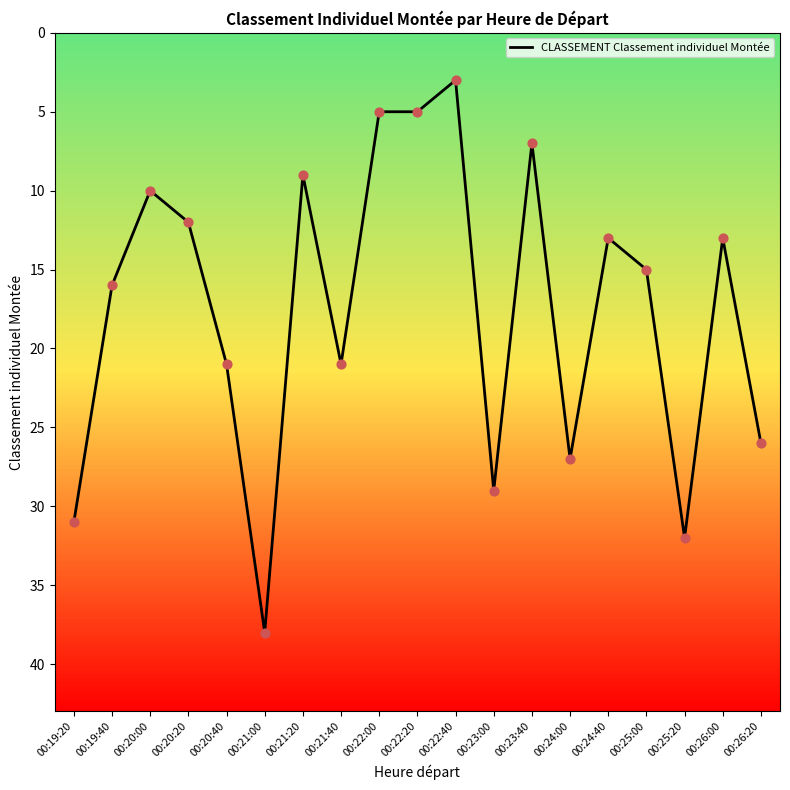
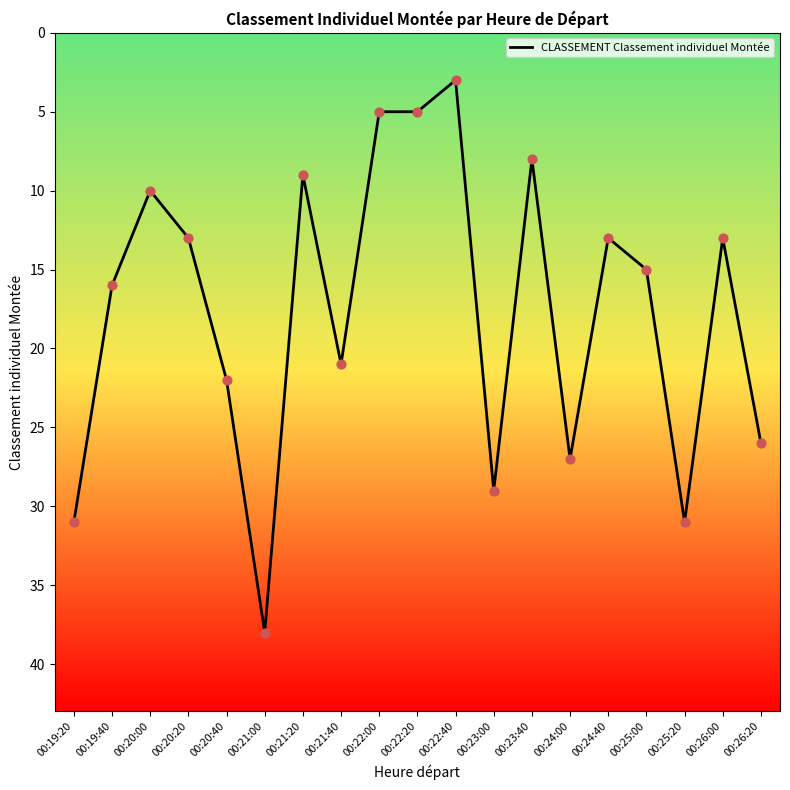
00:20:20: 12 -> 13
00:20:40: 21 -> 22
00:23:40: 7 -> 8
00:25:20: 32 -> 31
